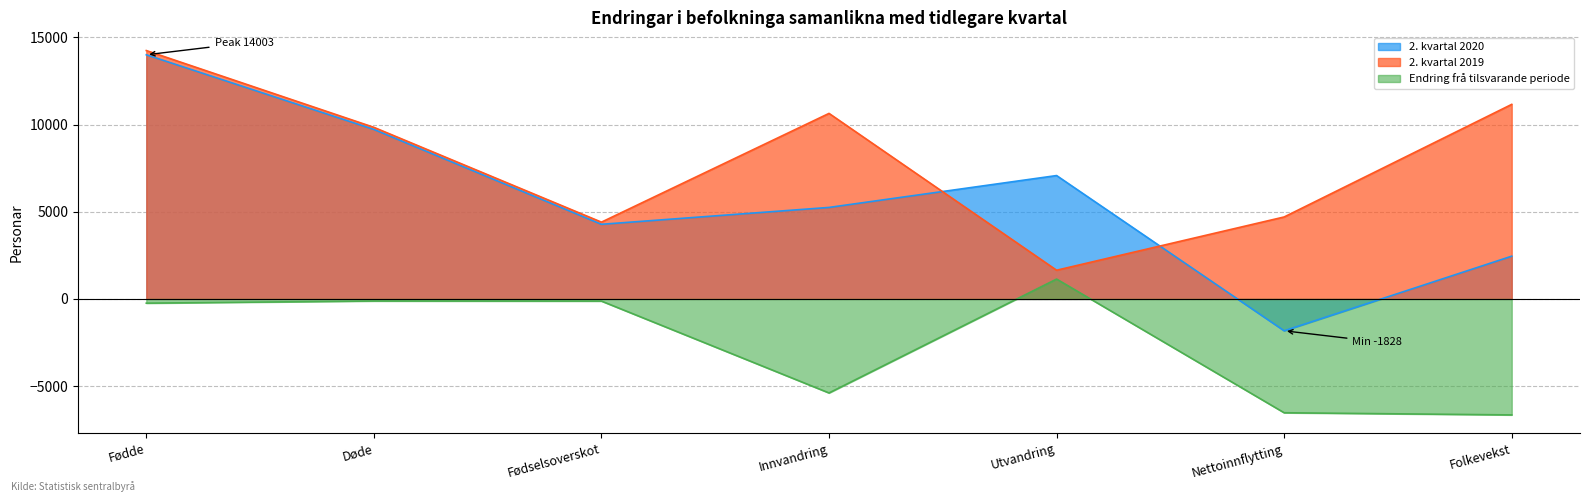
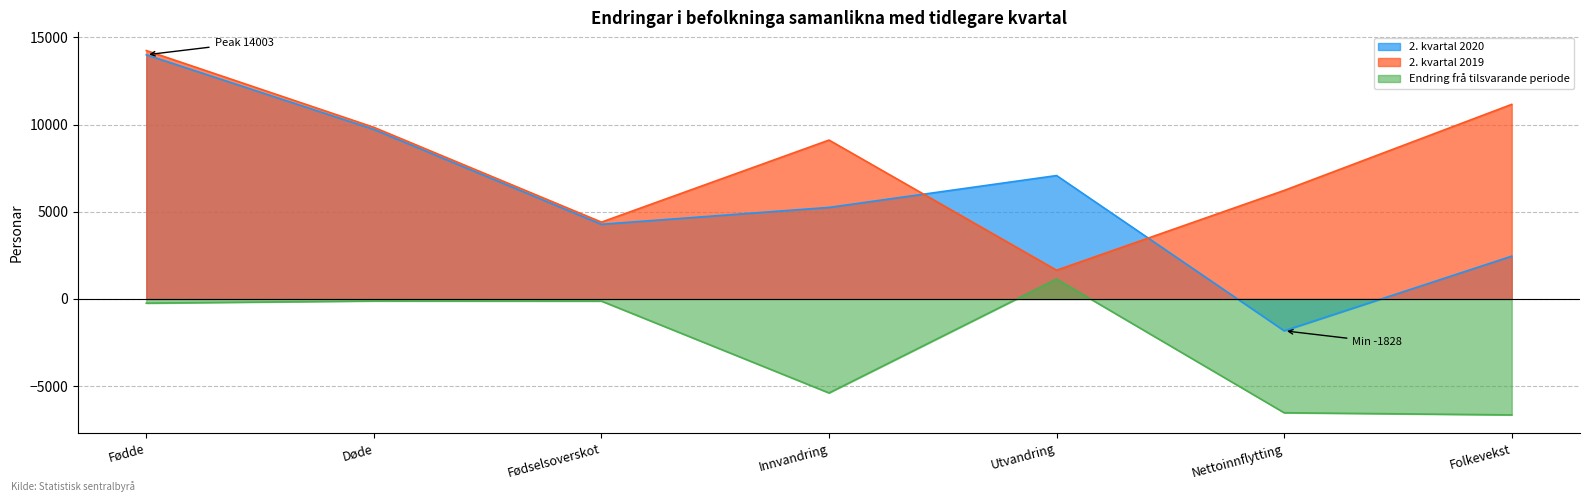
2. kvartal 2019, Innvandring: 10600 -> 9100
2. kvartal 2019, Nettoinnflytting: 4700 -> 6200
